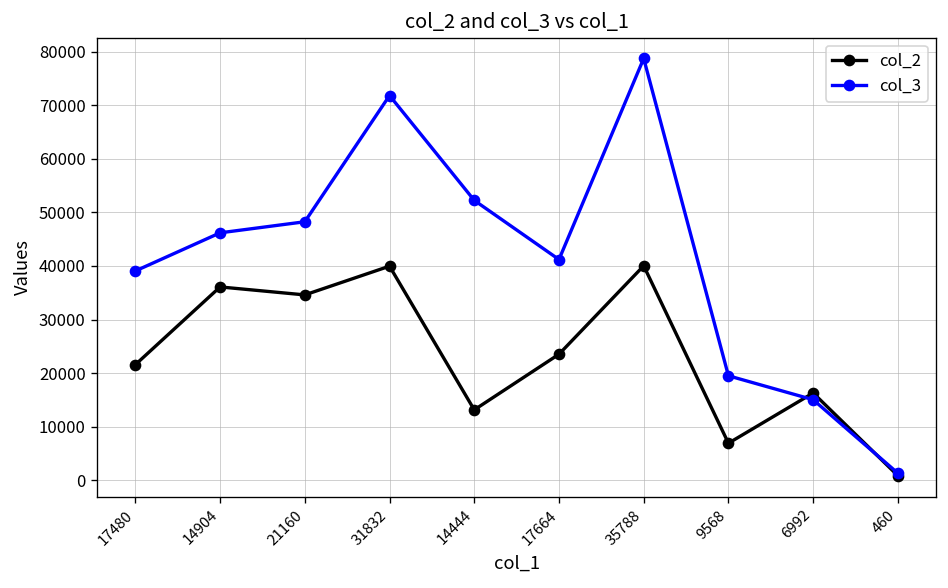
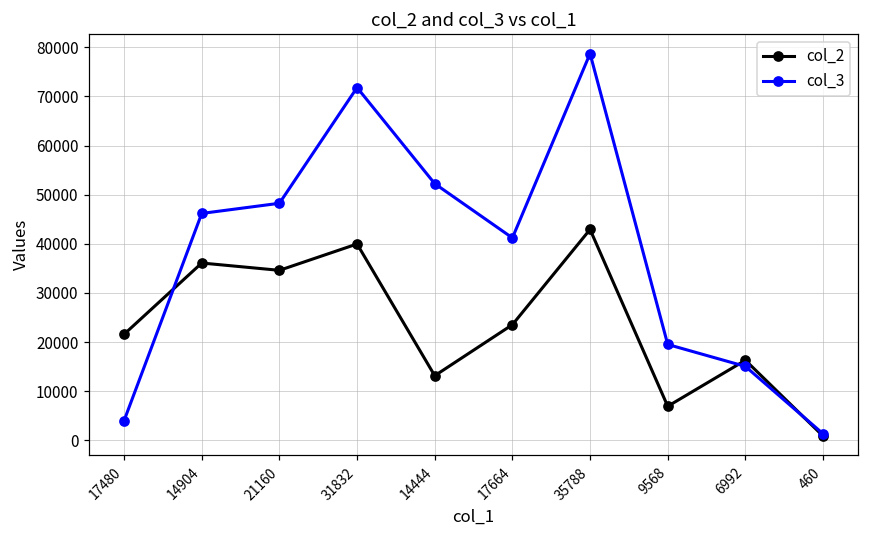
col_3, 17480: 39000 -> 4000
col_2, 35788: 40000 -> 43000
